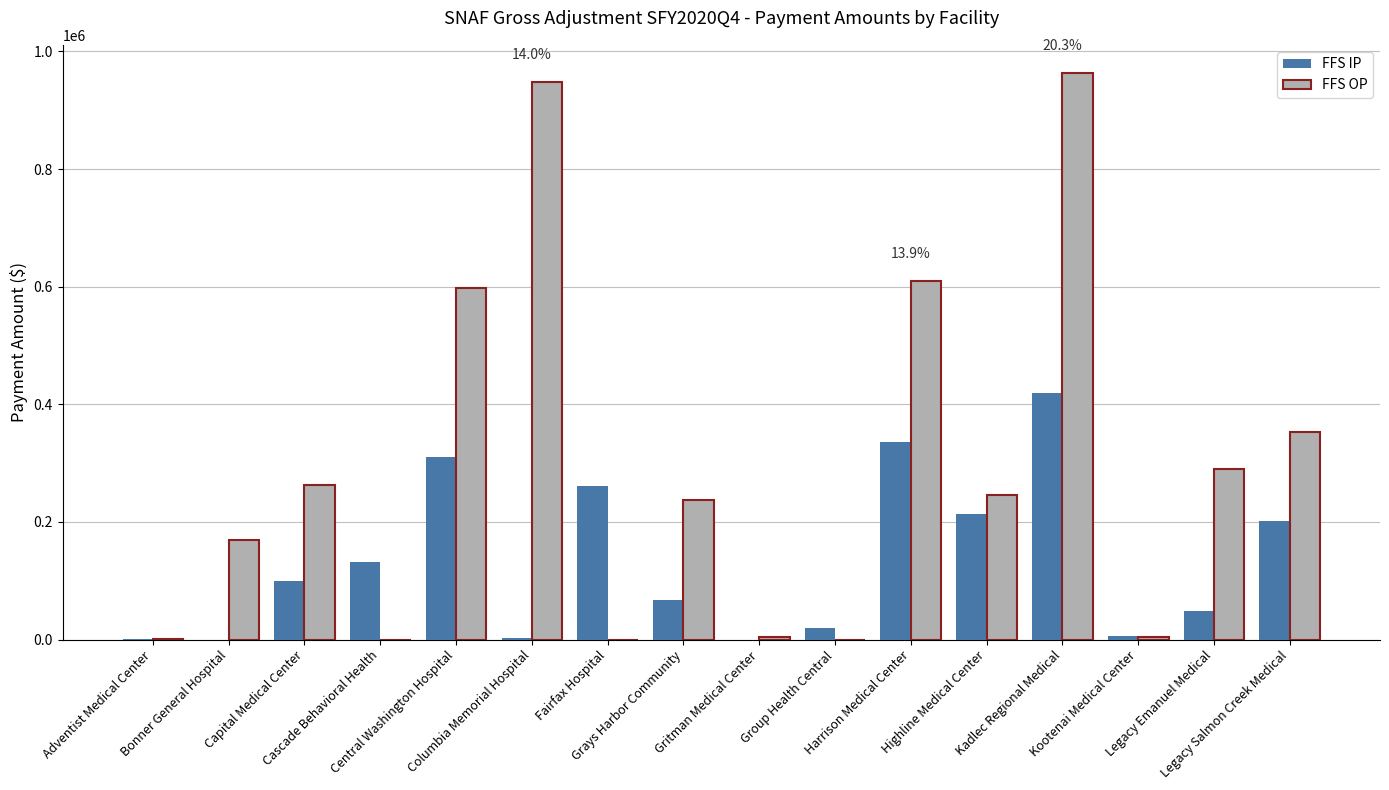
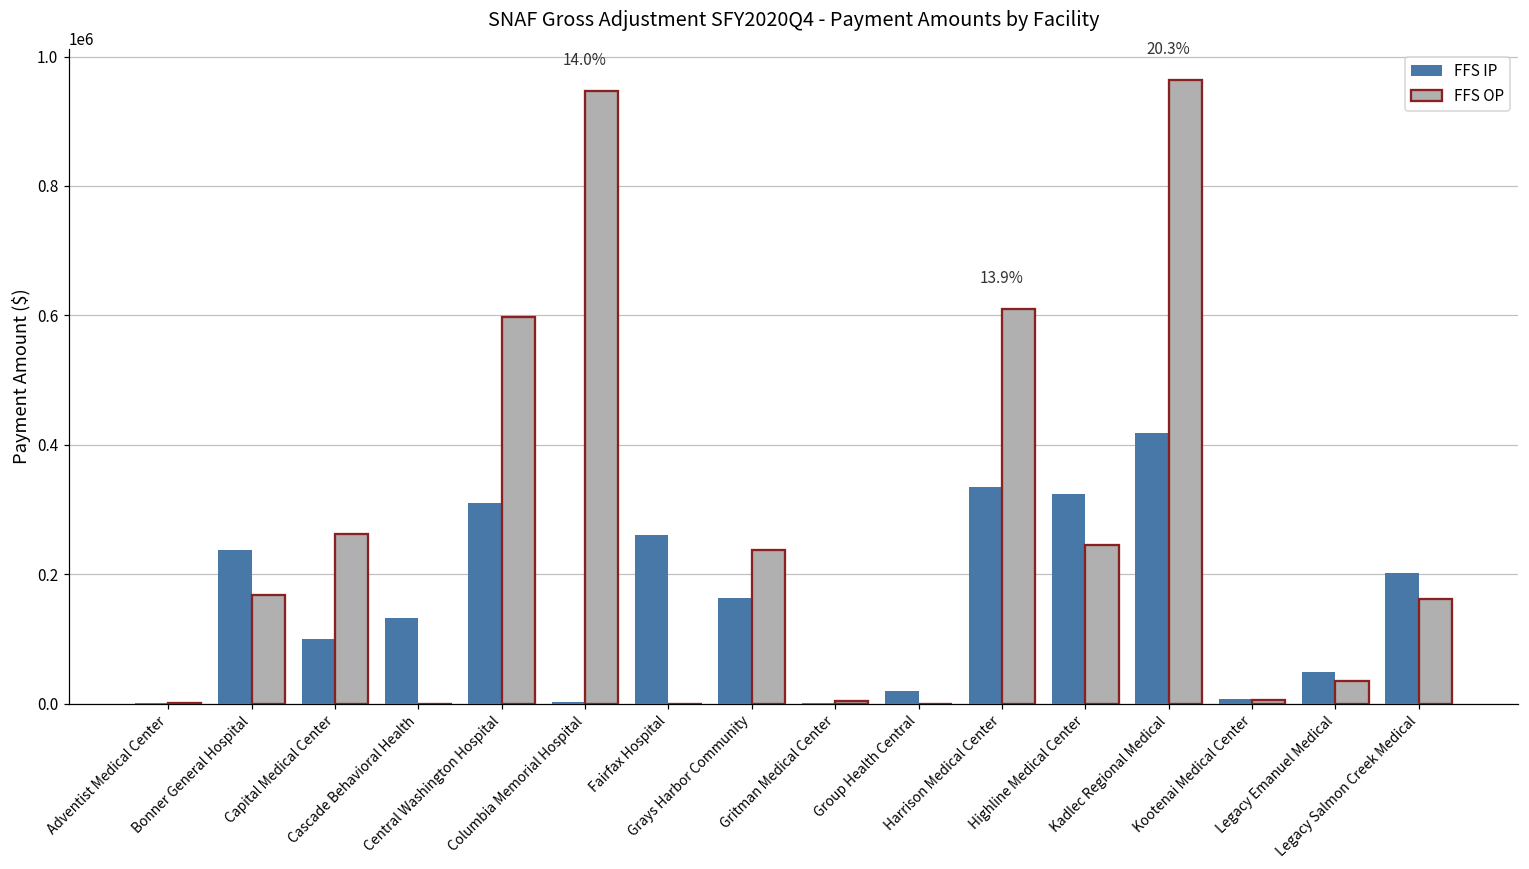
FFS IP, Bonner General Hospital: 0 -> 240000
FFS IP, Grays Harbor Community: 70000 -> 160000
FFS IP, Highline Medical Center: 210000 -> 320000
FFS OP, Legacy Emanuel Medical: 290000 -> 30000
FFS OP, Legacy Salmon Creek Medical: 350000 -> 160000
